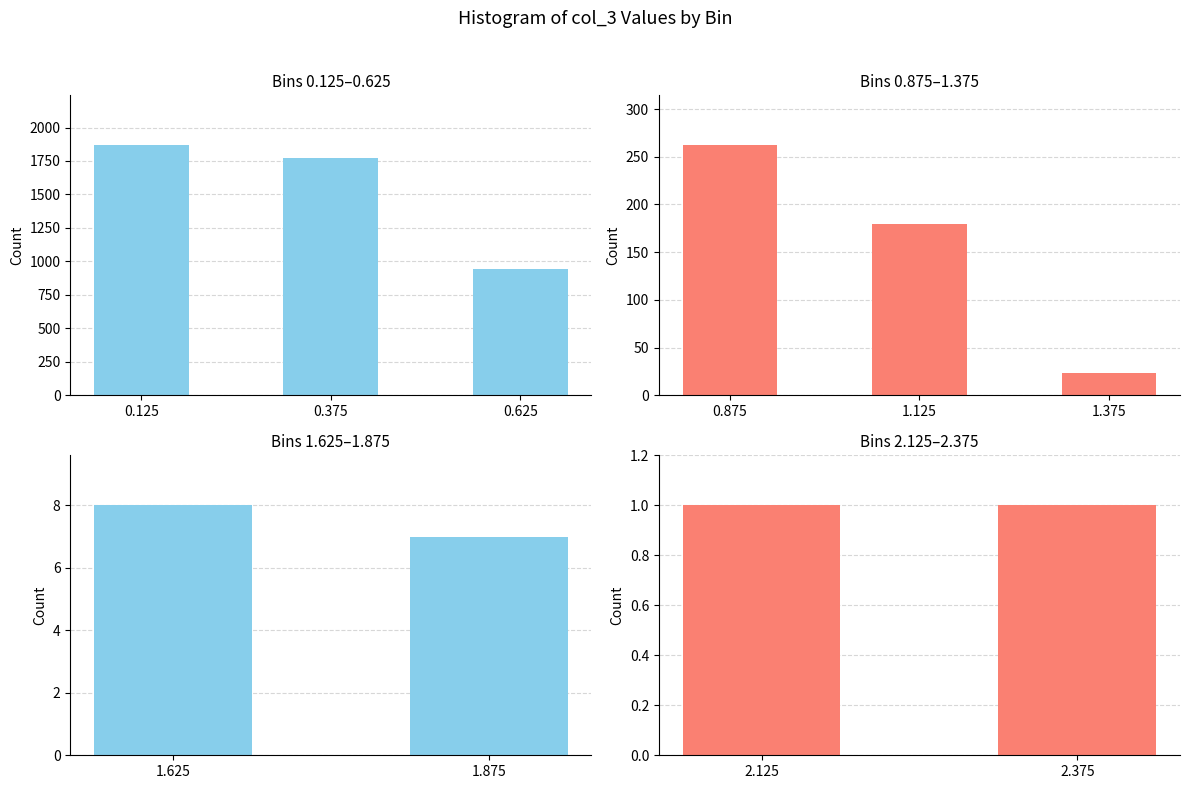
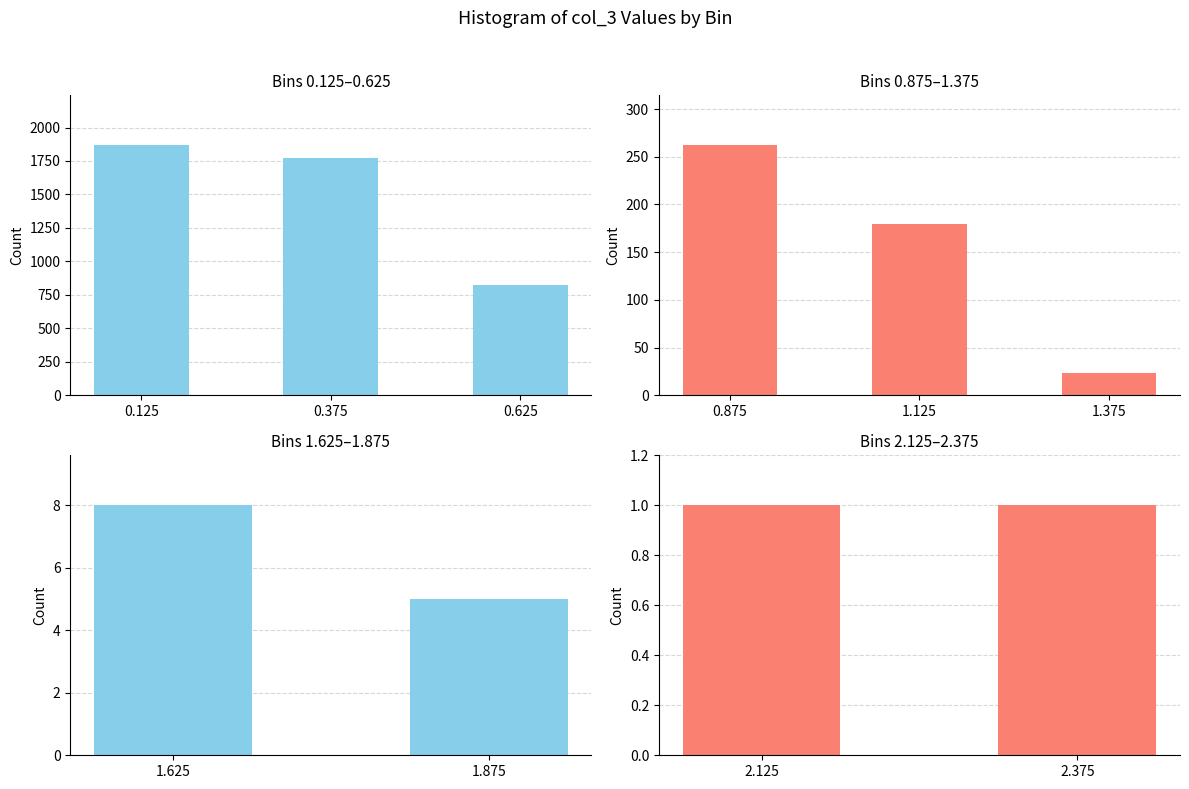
Bins 0.125–0.625, 0.625: 950 -> 820
Bins 1.625–1.875, 1.875: 7 -> 5
